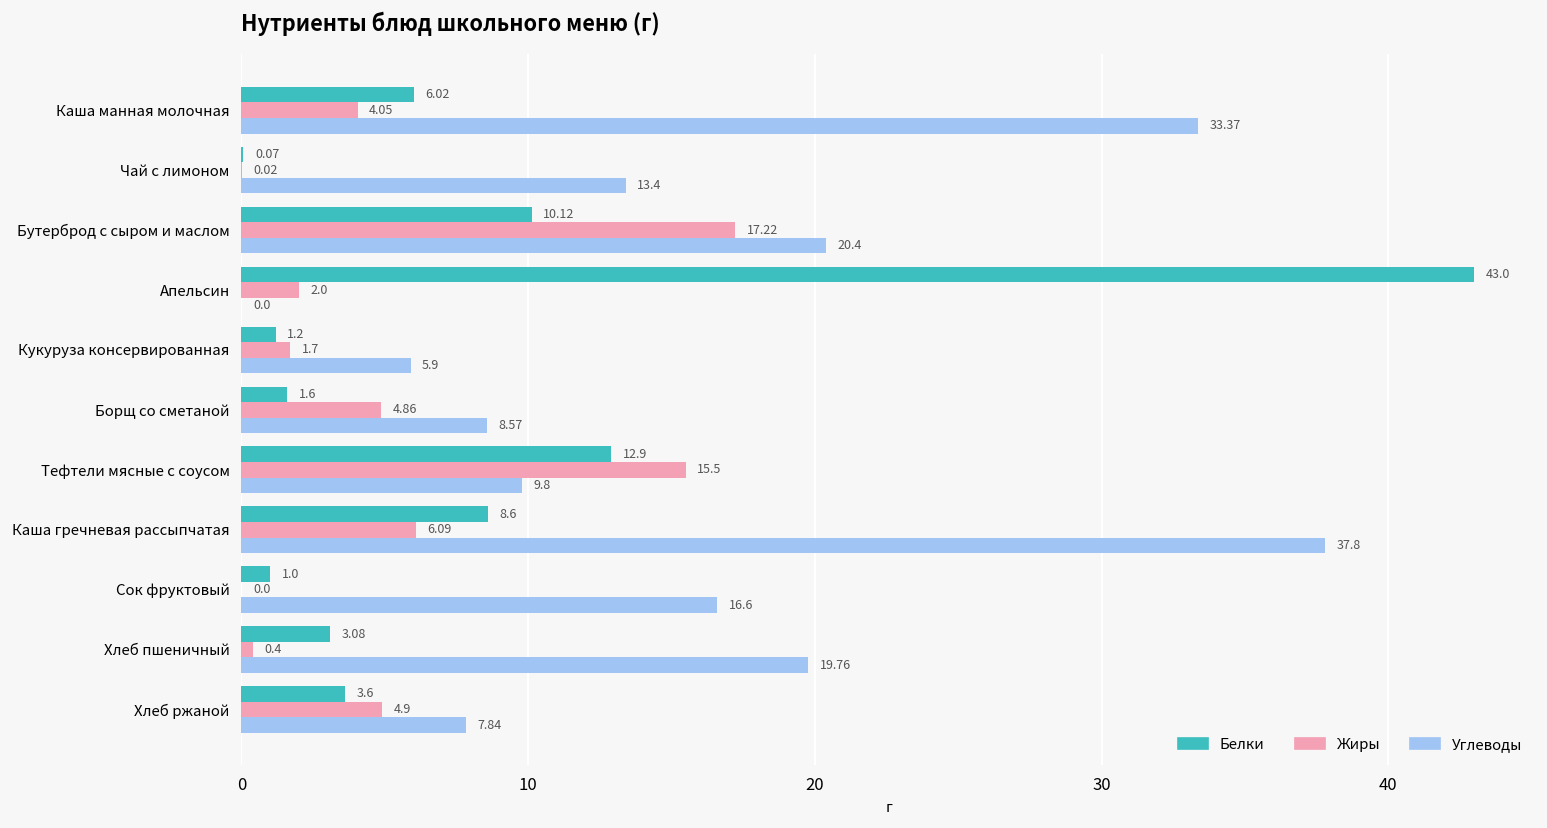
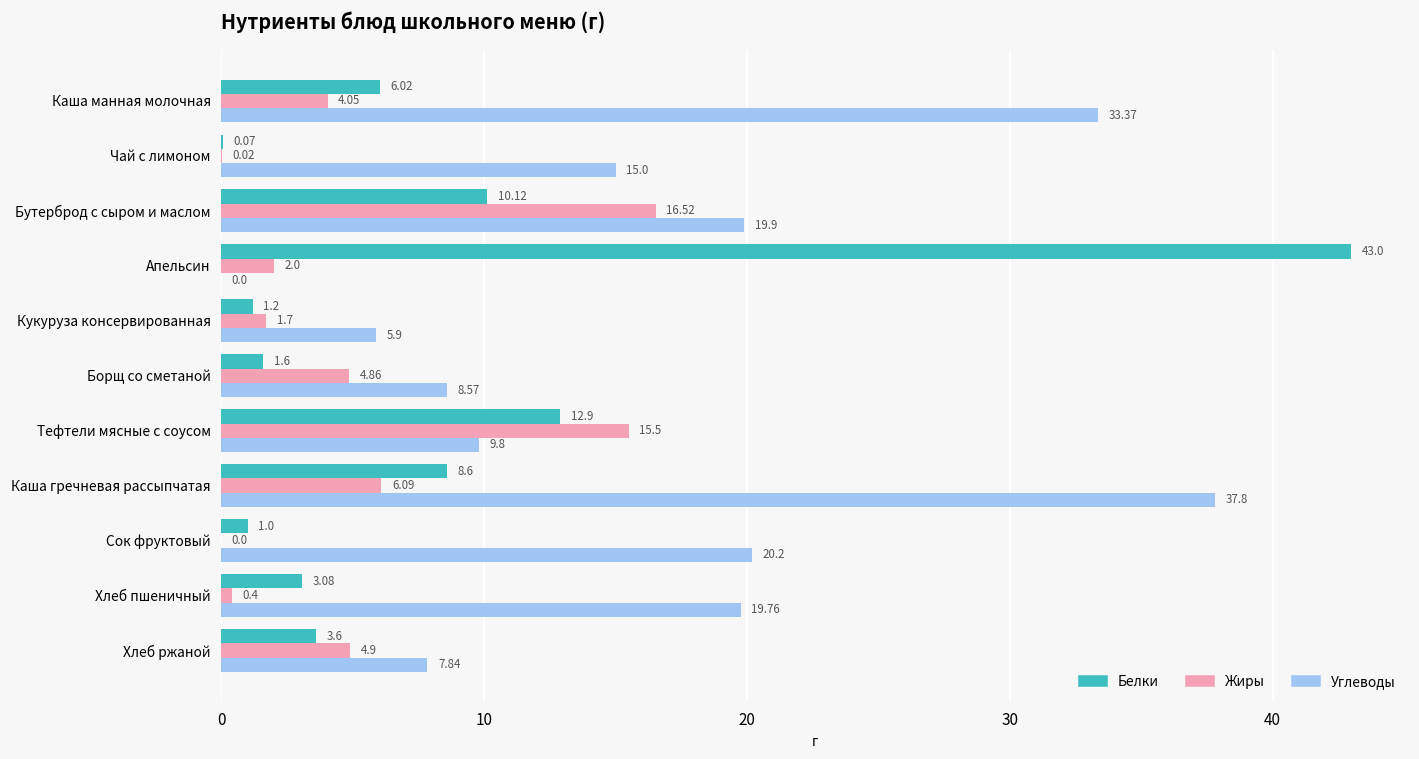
Углеводы, Чай с лимоном: 13.4 -> 15.0
Жиры, Бутерброд с сыром и маслом: 17.22 -> 16.52
Углеводы, Бутерброд с сыром и маслом: 20.4 -> 19.9
Углеводы, Сок фруктовый: 16.6 -> 20.2
